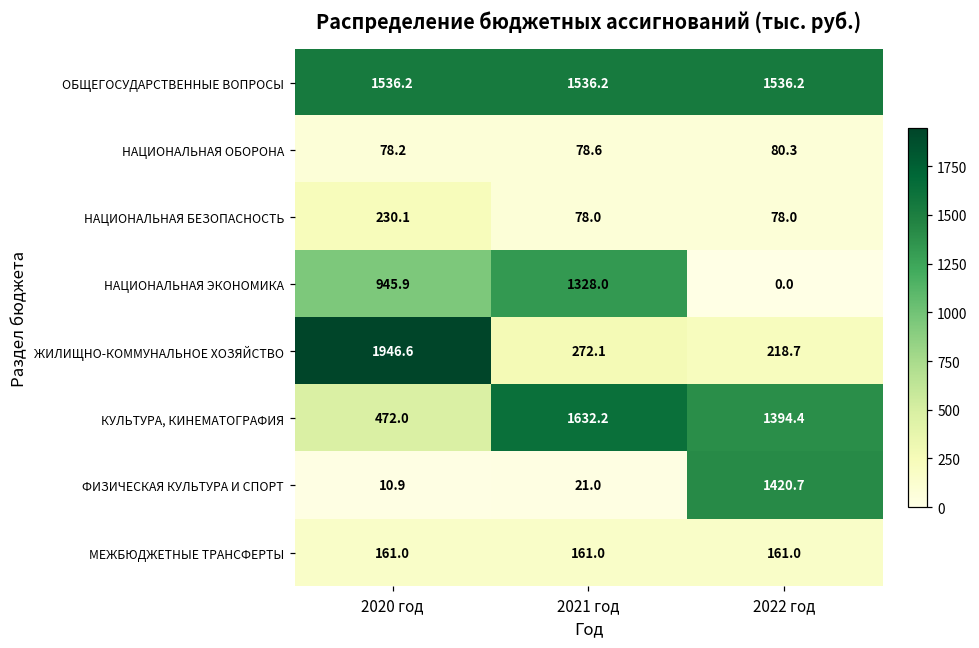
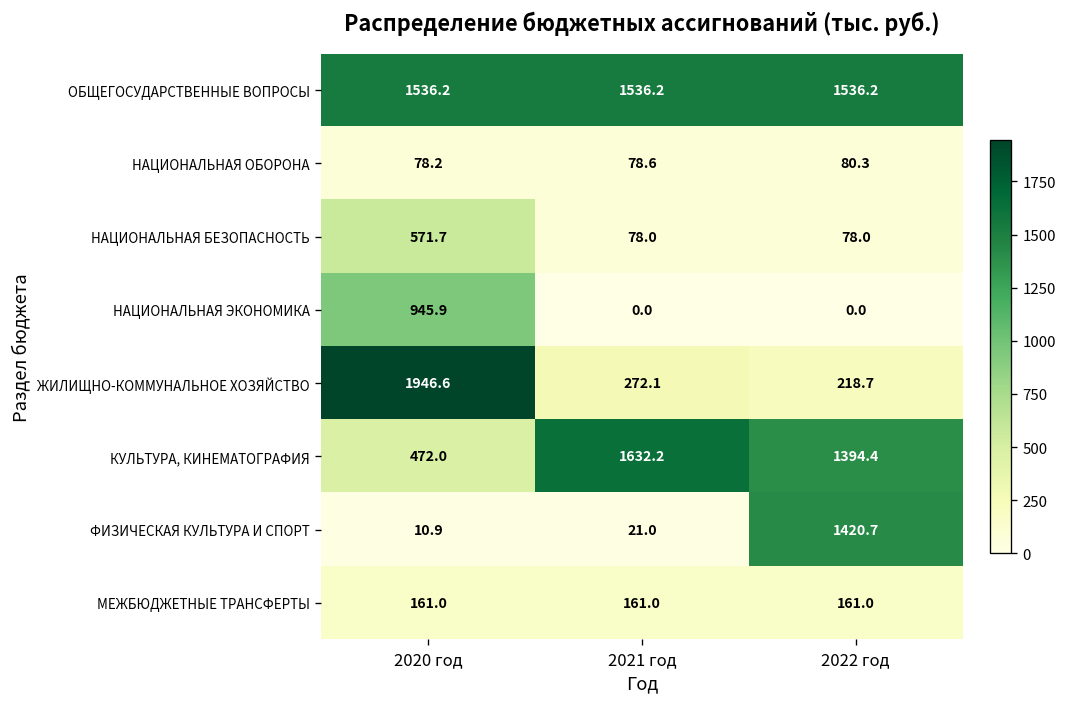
НАЦИОНАЛЬНАЯ БЕЗОПАСНОСТЬ, 2020 год: 230.1 -> 571.7
НАЦИОНАЛЬНАЯ ЭКОНОМИКА, 2021 год: 1328.0 -> 0.0
